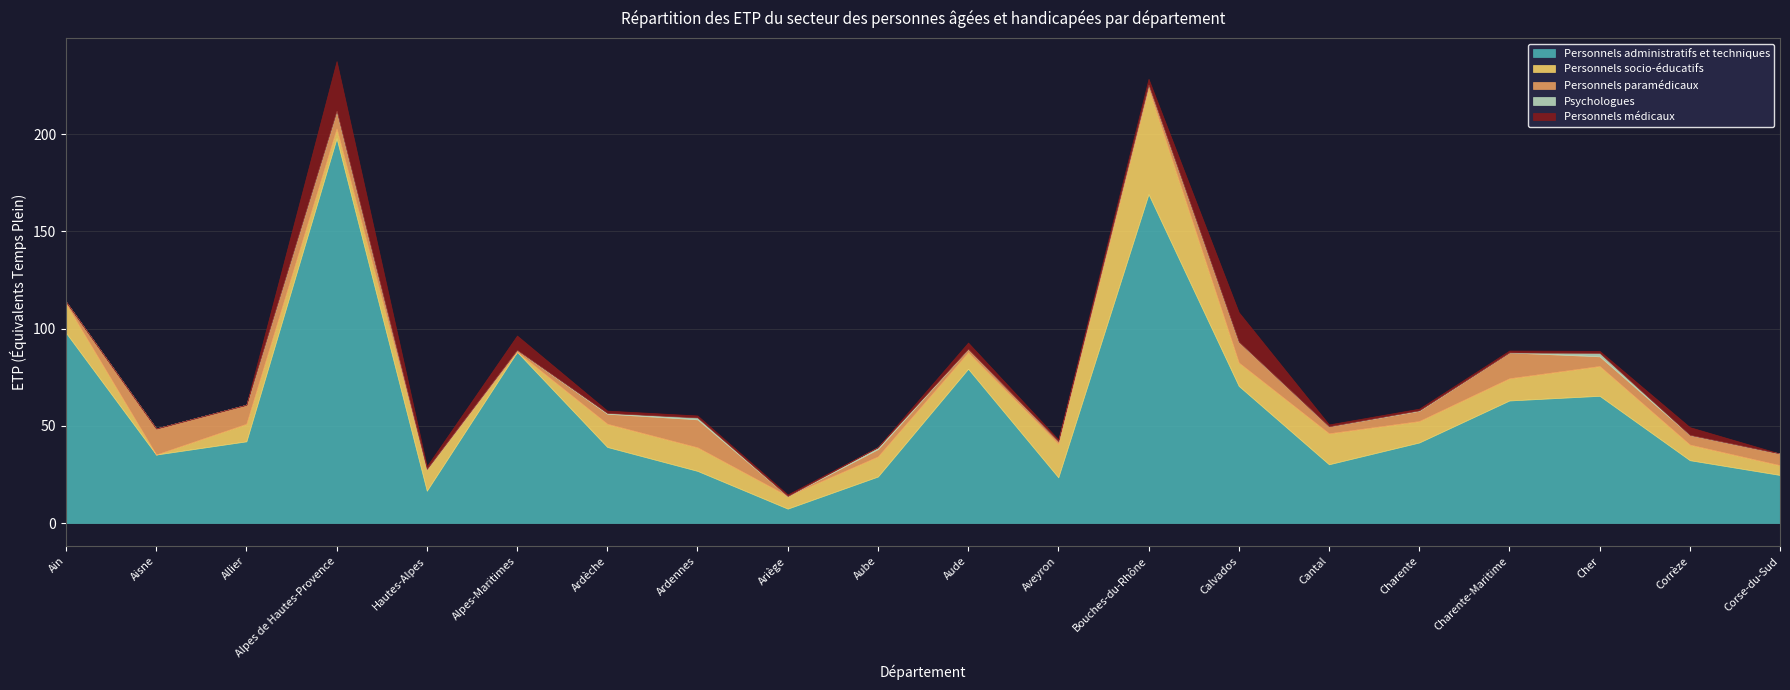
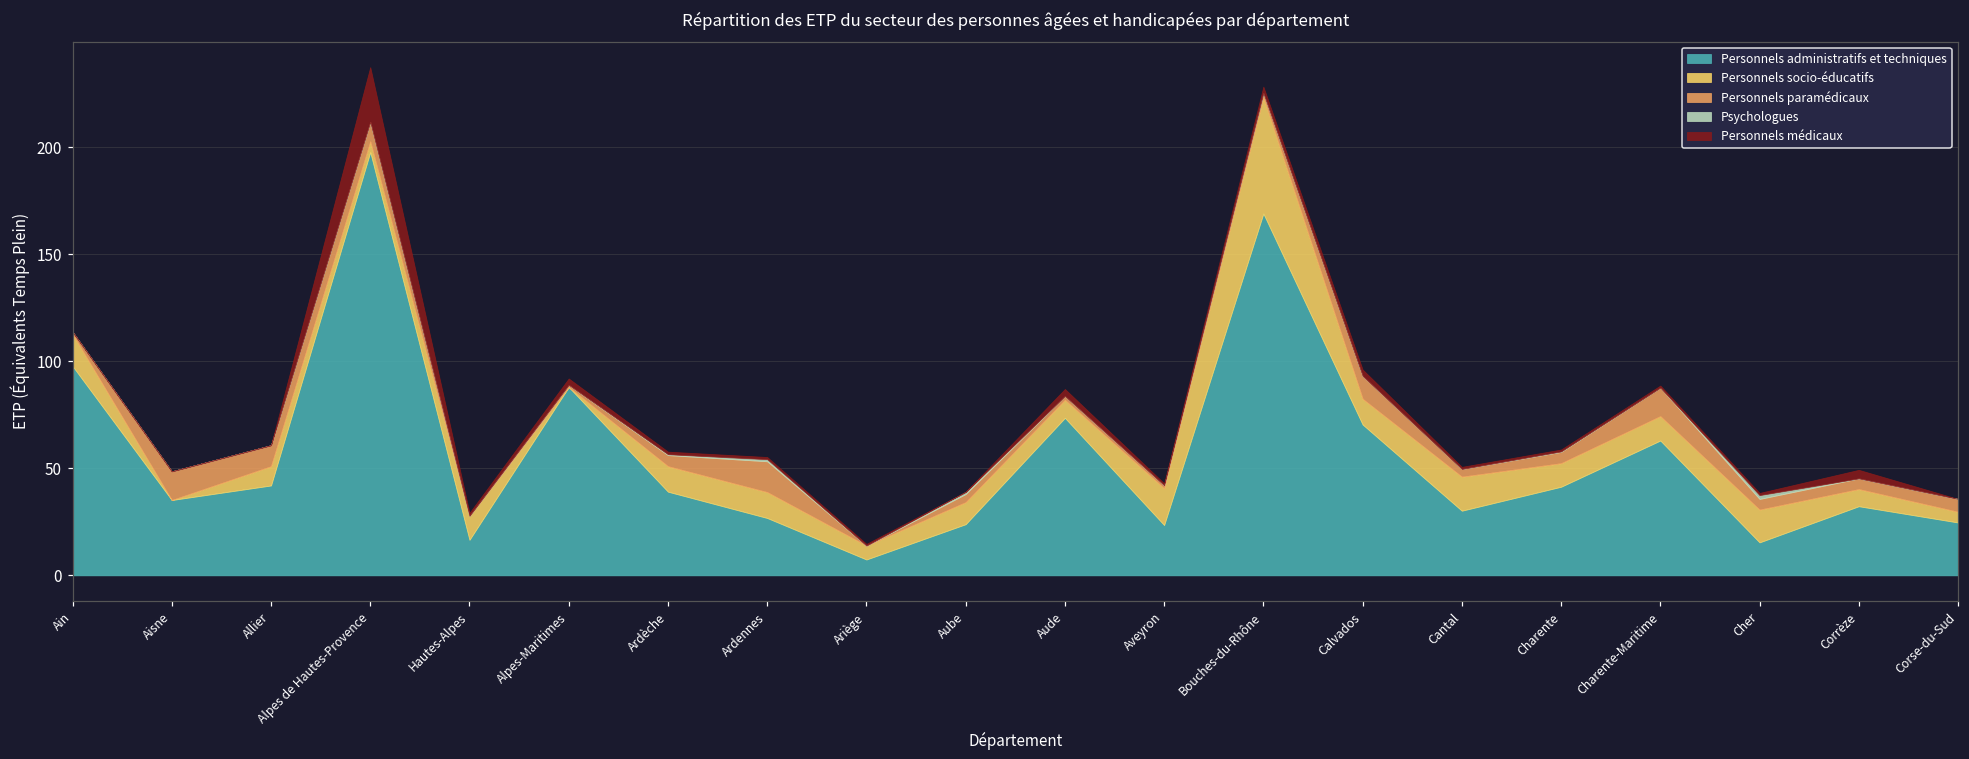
Personnels médicaux, Alpes-Maritimes: 7 -> 3
Personnels administratifs et techniques, Aude: 79 -> 74
Personnels médicaux, Calvados: 15 -> 3
Personnels administratifs et techniques, Cher: 65 -> 15
